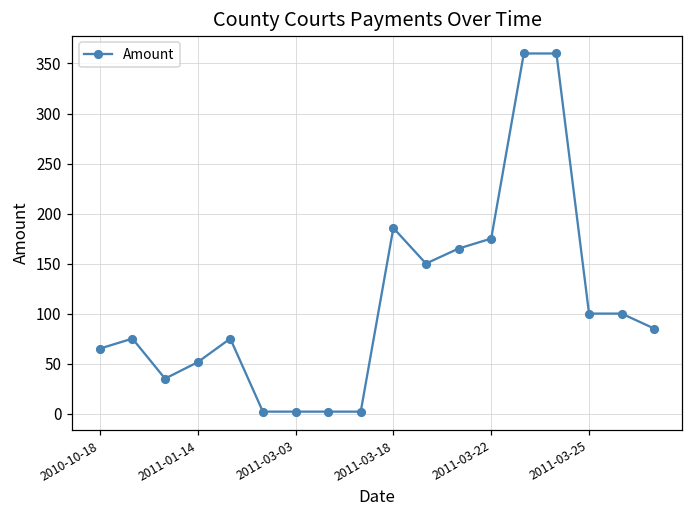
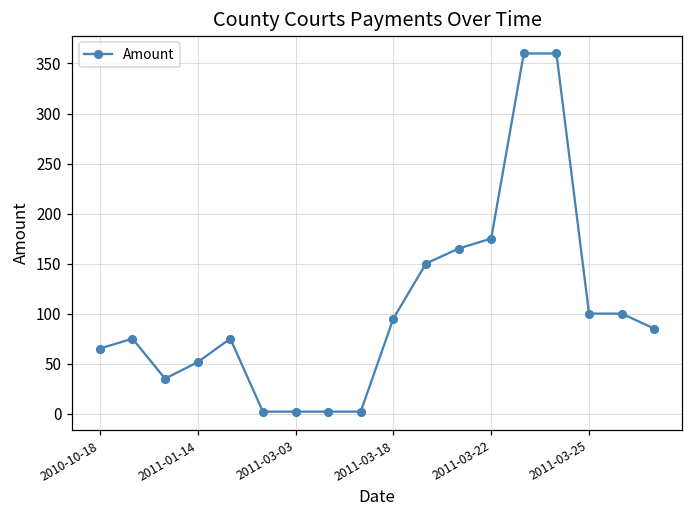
2011-03-18: 190 -> 100
